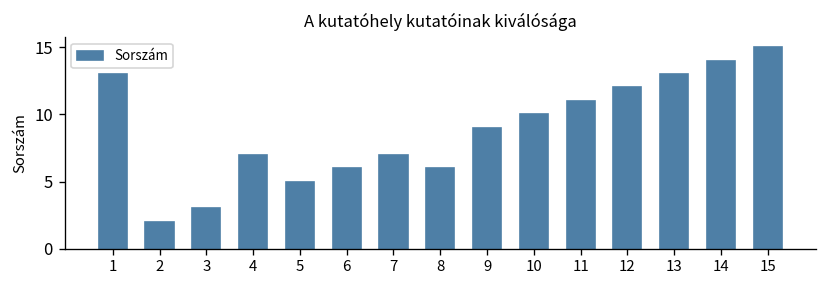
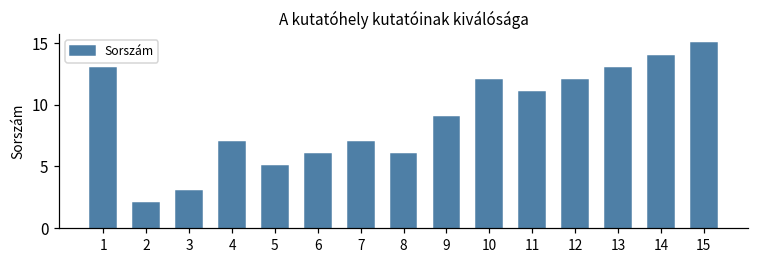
10: 10 -> 12
